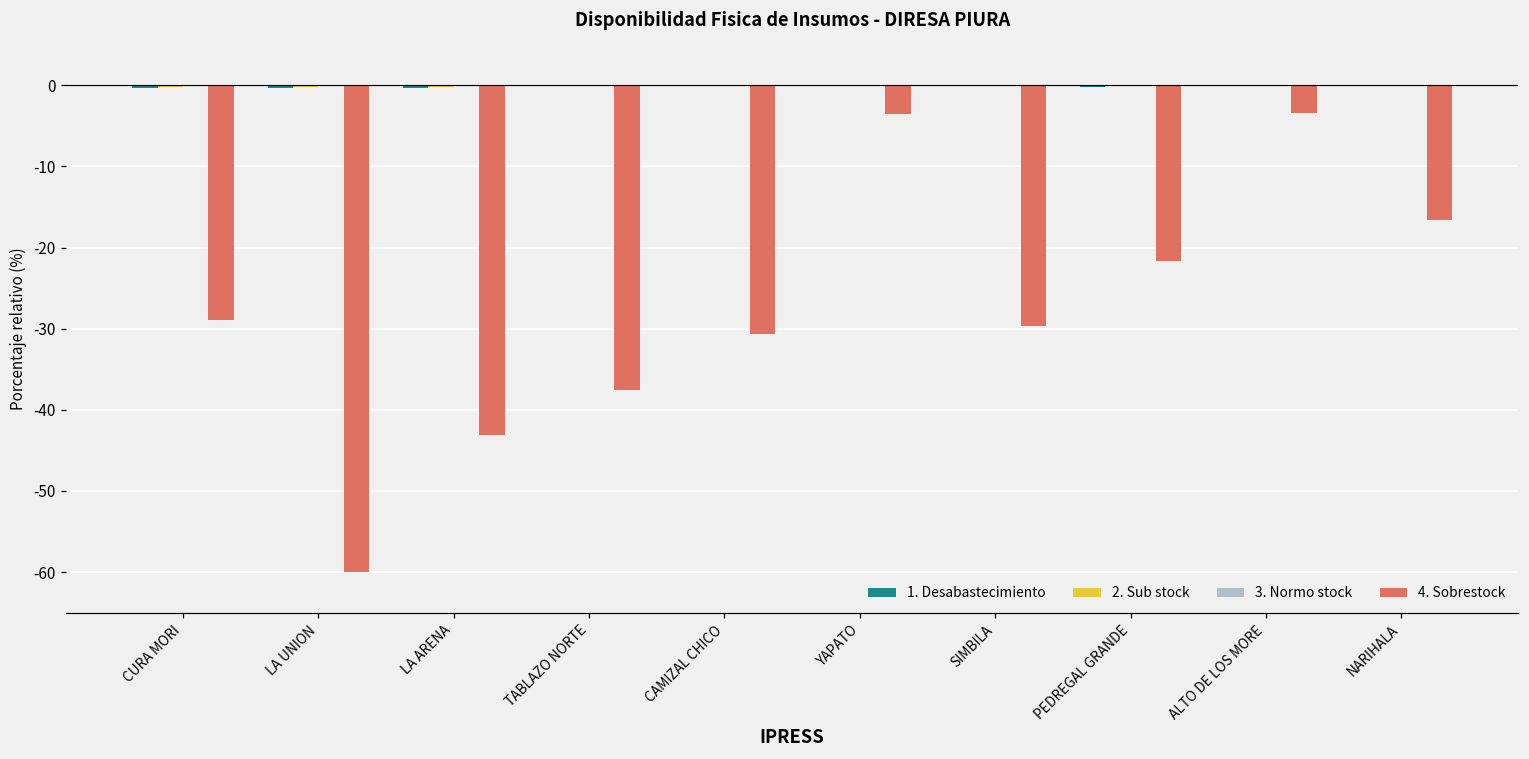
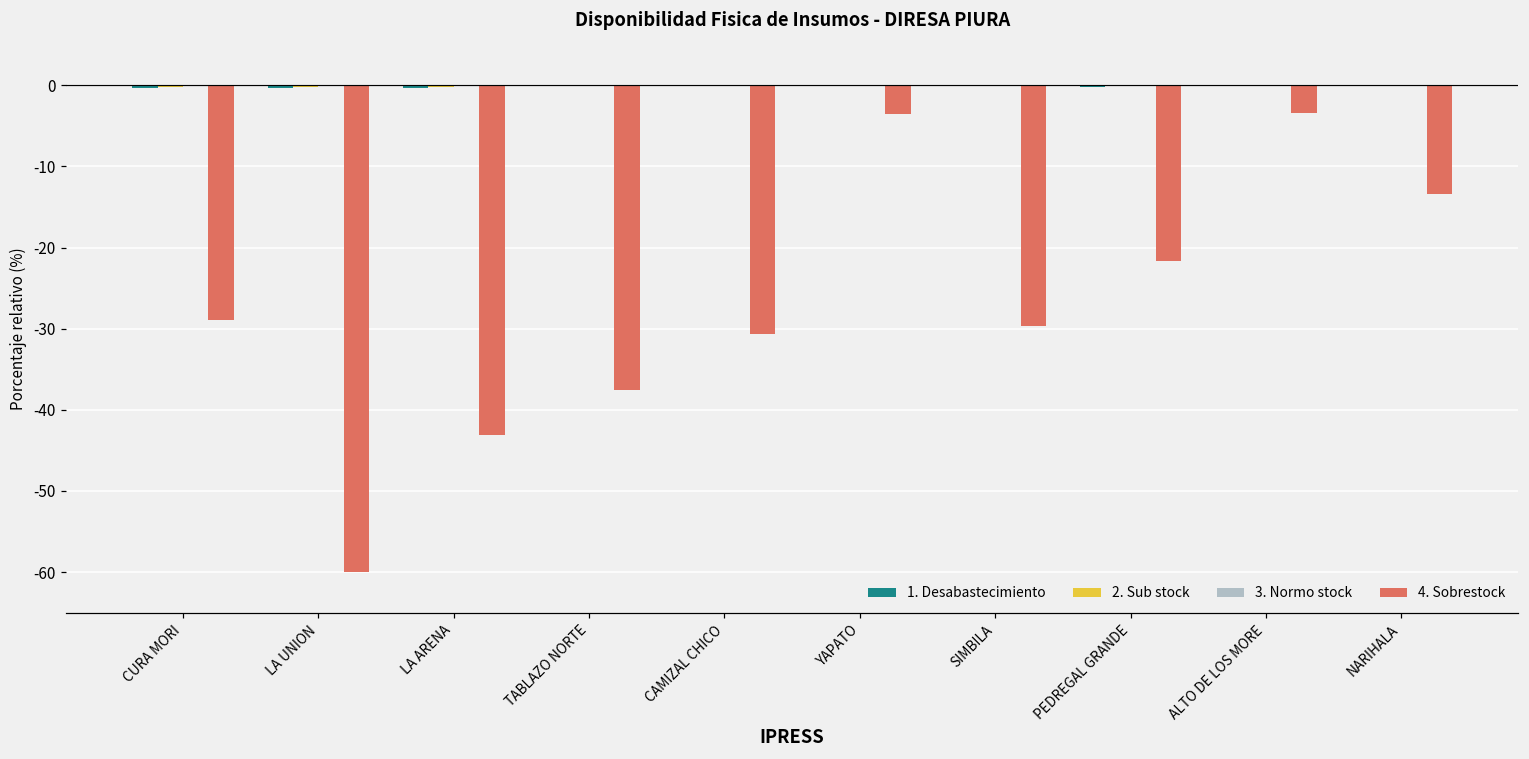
4. Sobrestock, NARIHALA: -17 -> -13
